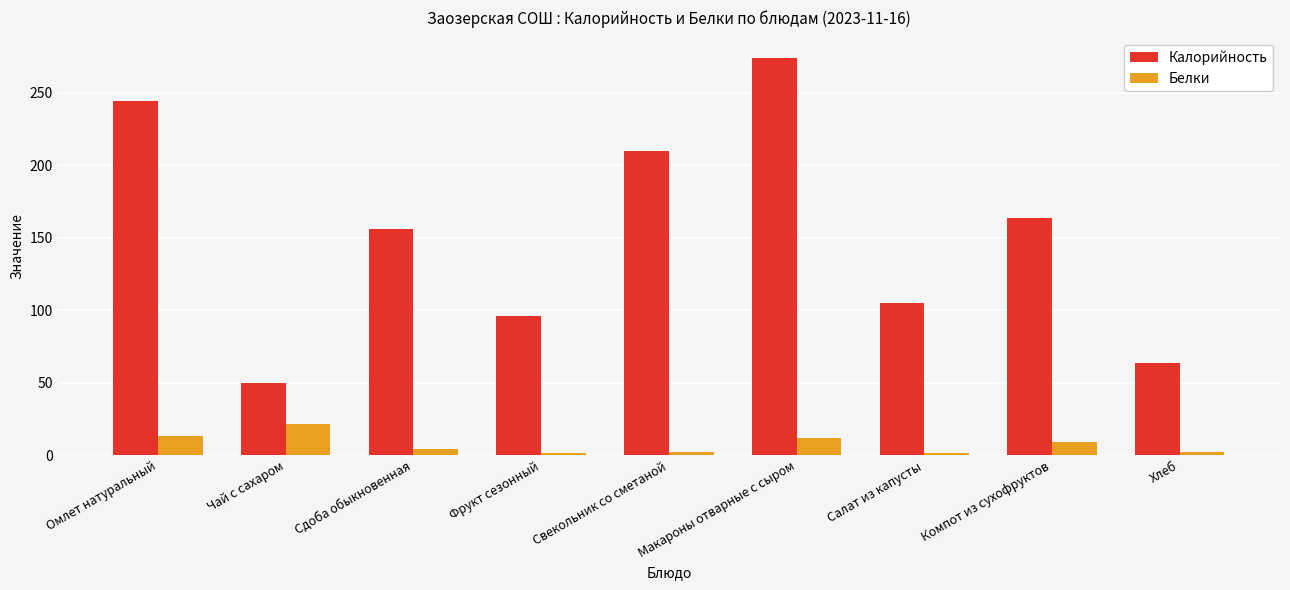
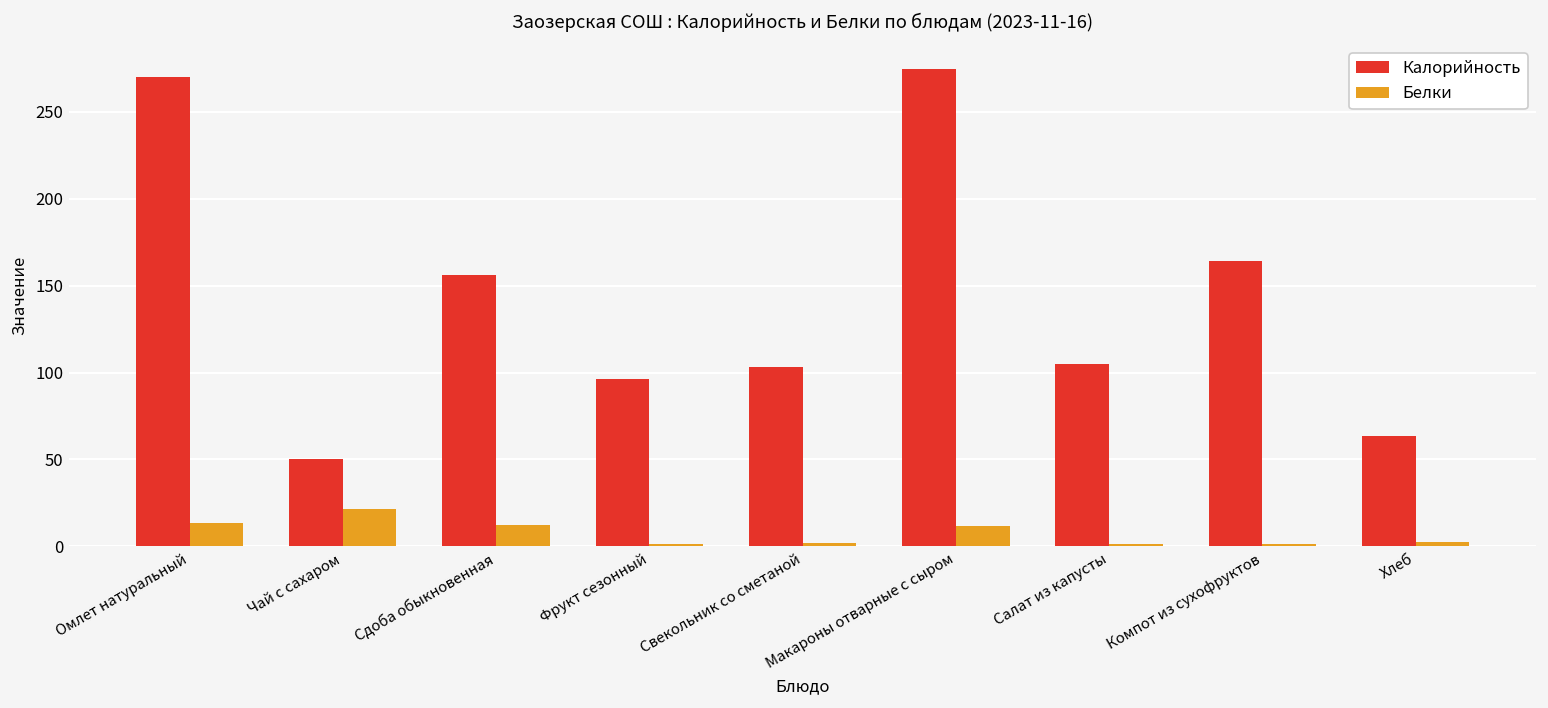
Калорийность, Омлет натуральный: 245 -> 270
Белки, Сдоба обыкновенная: 4 -> 12
Калорийность, Свекольник со сметаной: 210 -> 103
Белки, Компот из сухофруктов: 9 -> 2
